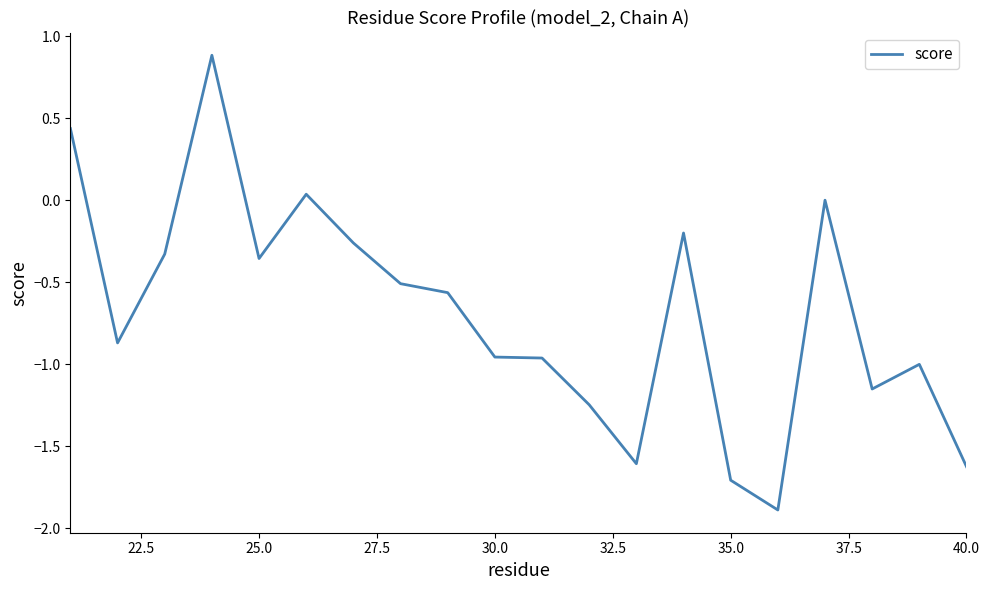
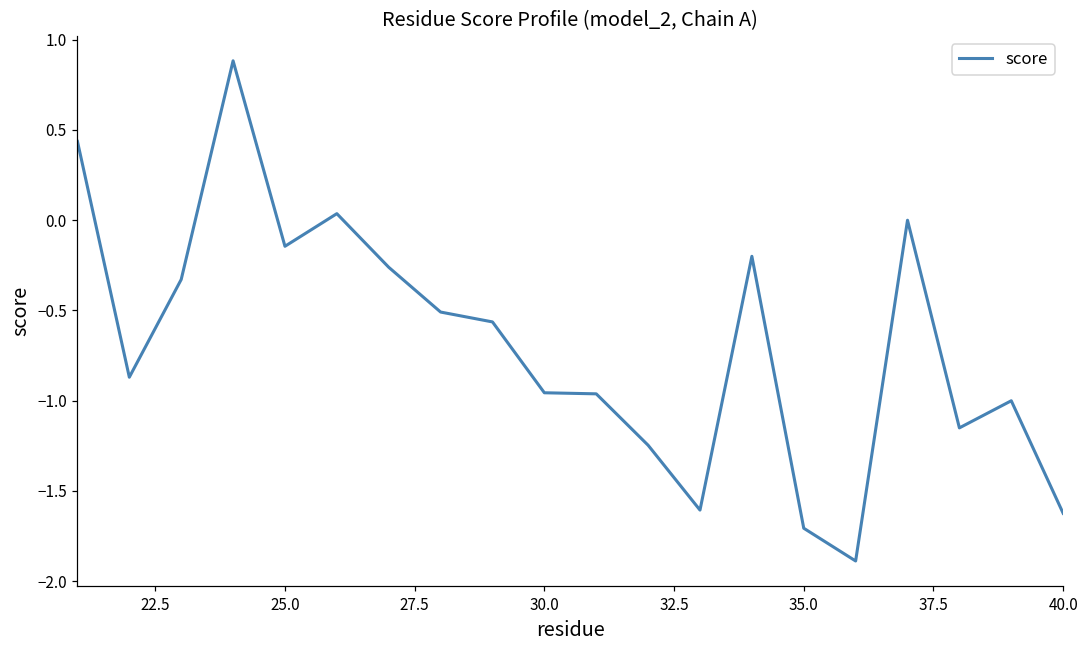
25.0: -0.36 -> -0.14
